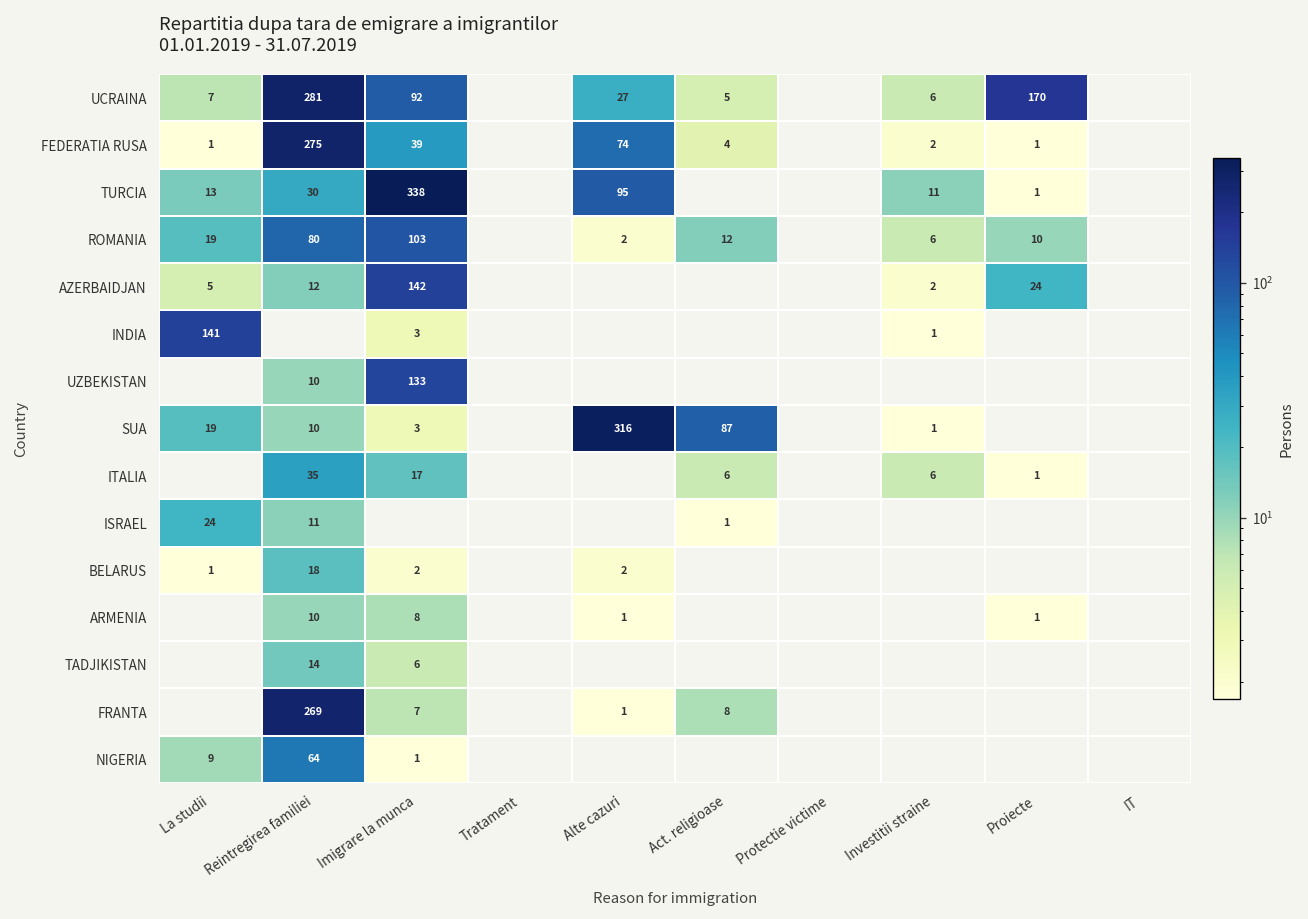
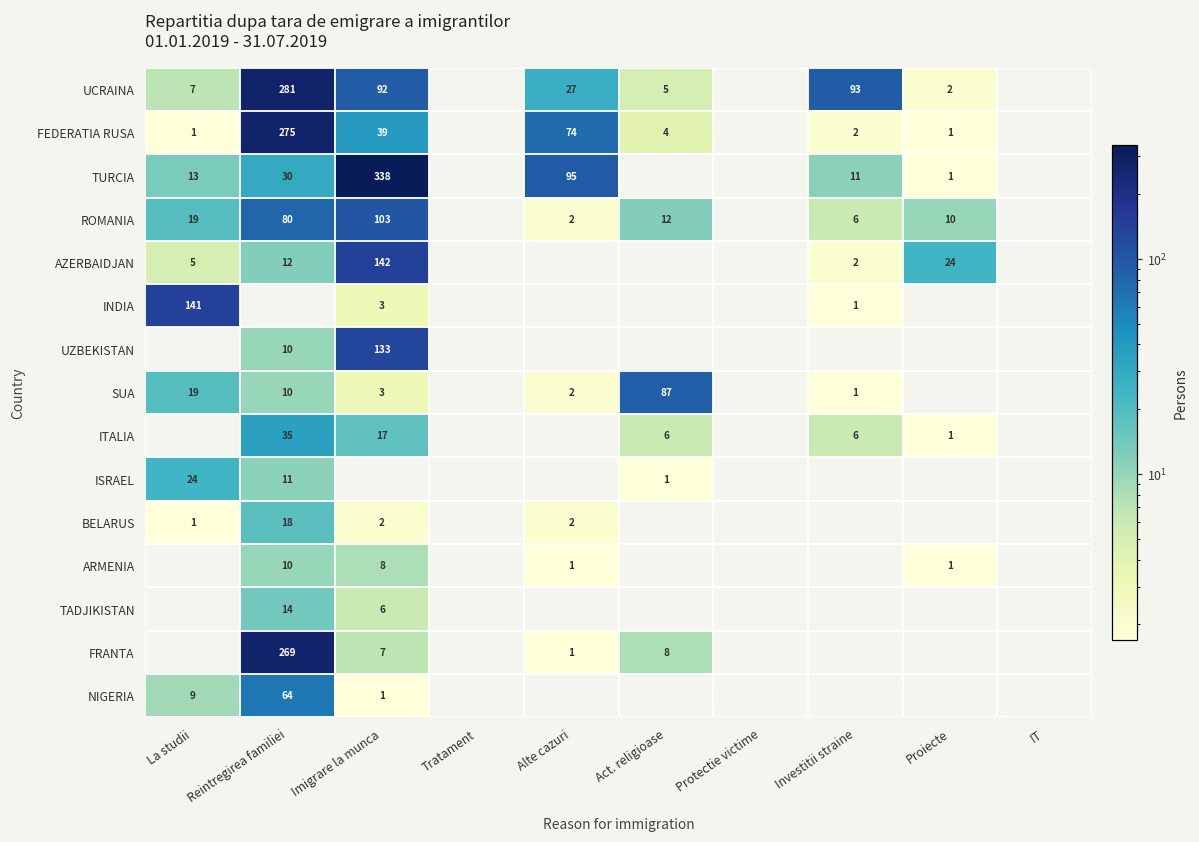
UCRAINA, Investitii straine: 6 -> 93
UCRAINA, Proiecte: 170 -> 2
SUA, Alte cazuri: 316 -> 2
